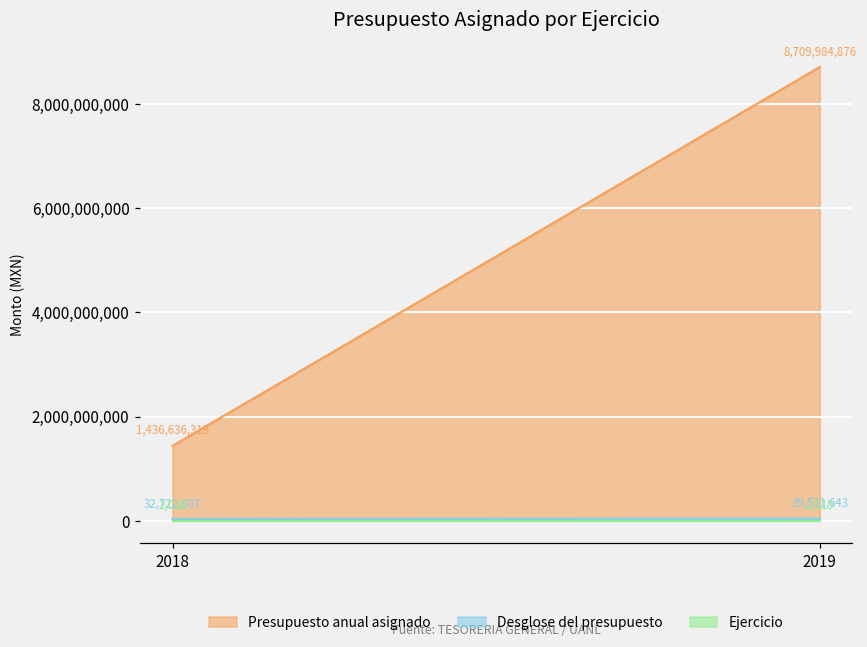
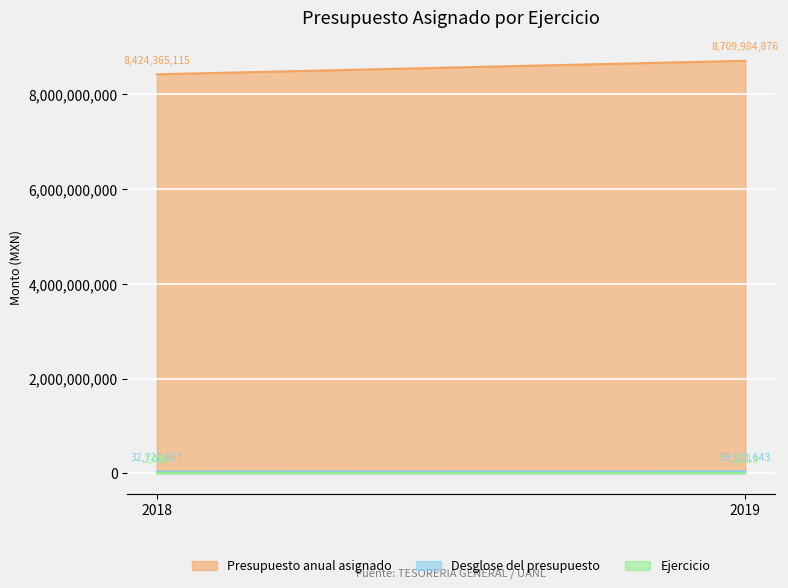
Presupuesto anual asignado, 2018: 1,436,636,319 -> 8,424,365,115
